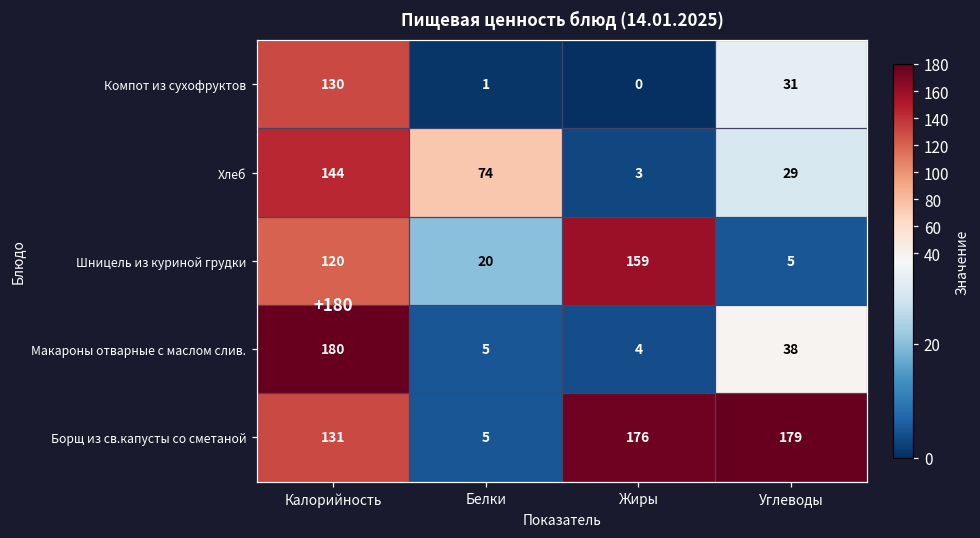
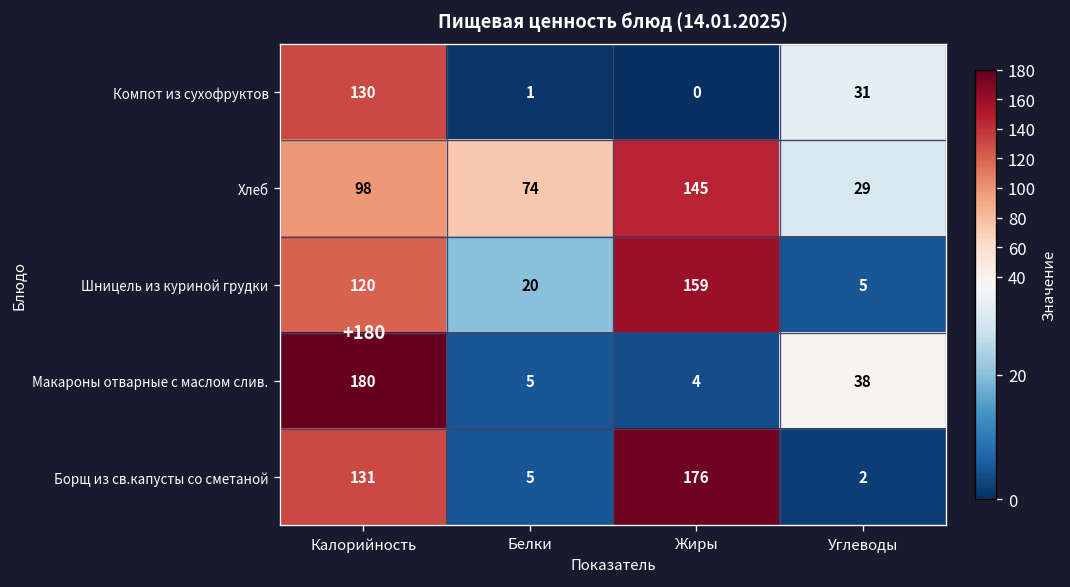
Хлеб, Калорийность: 144 -> 98
Хлеб, Жиры: 3 -> 145
Борщ из св.капусты со сметаной, Углеводы: 179 -> 2
